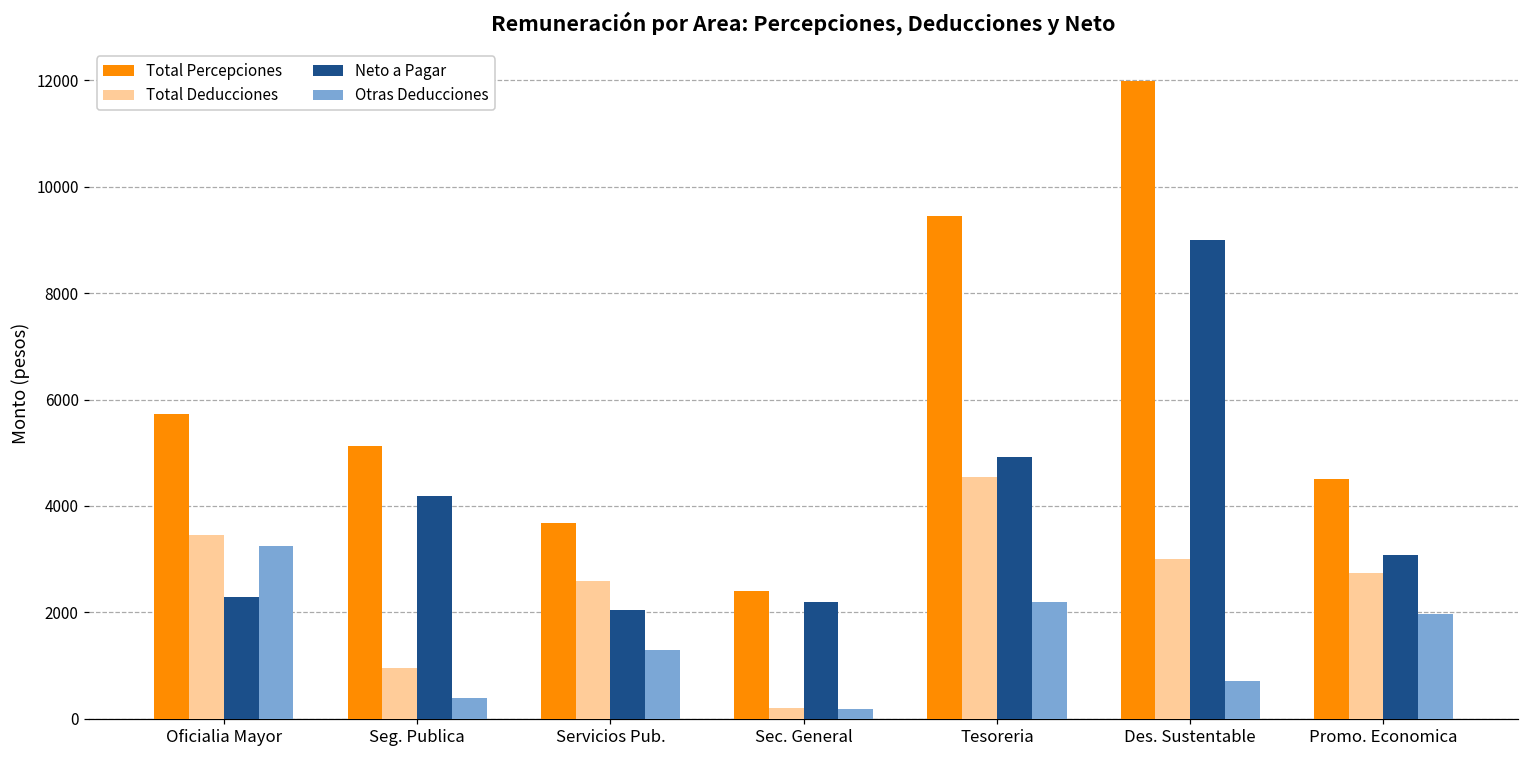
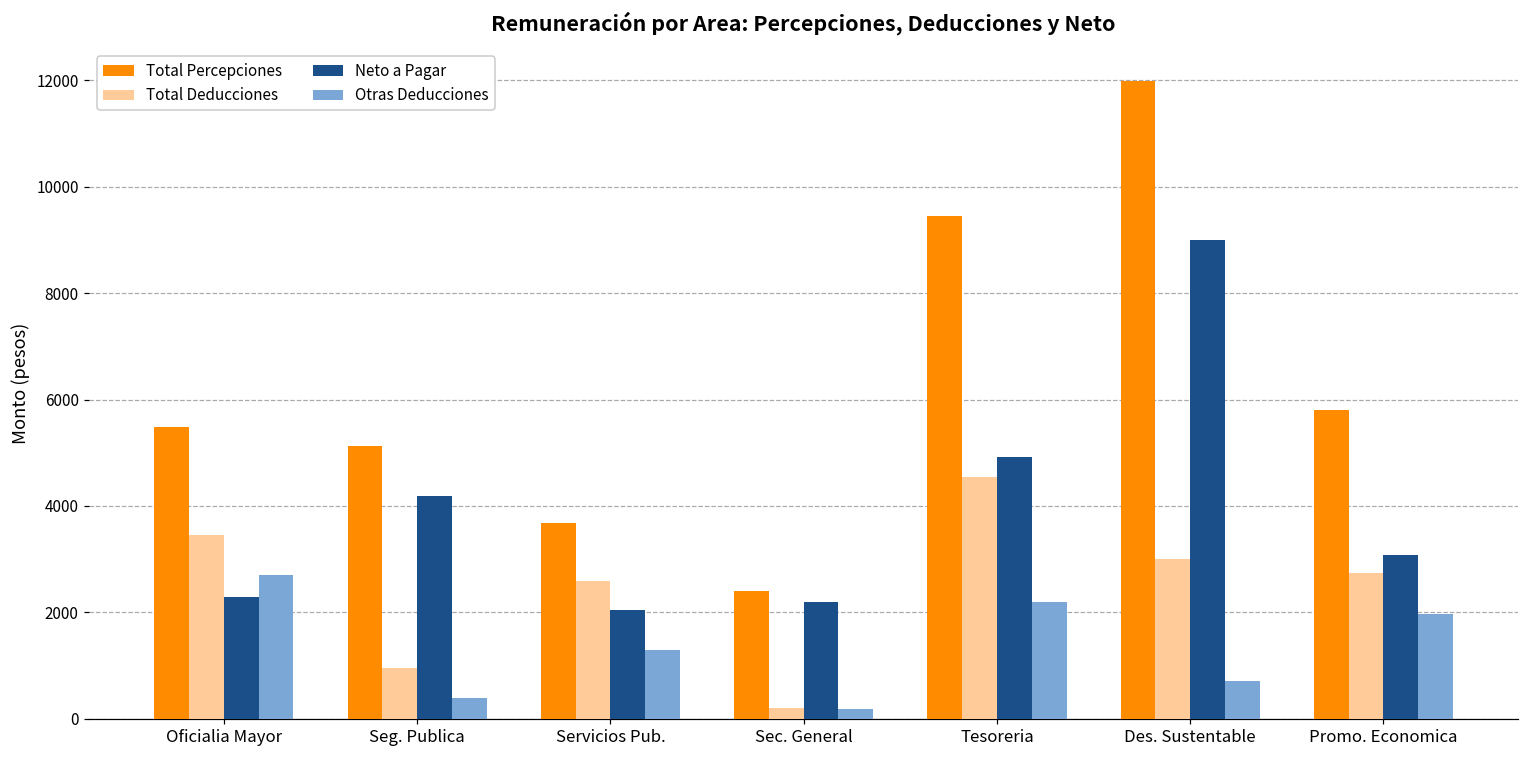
Total Percepciones, Oficialia Mayor: 5700 -> 5500
Otras Deducciones, Oficialia Mayor: 3200 -> 2700
Total Percepciones, Promo. Economica: 4500 -> 5800
